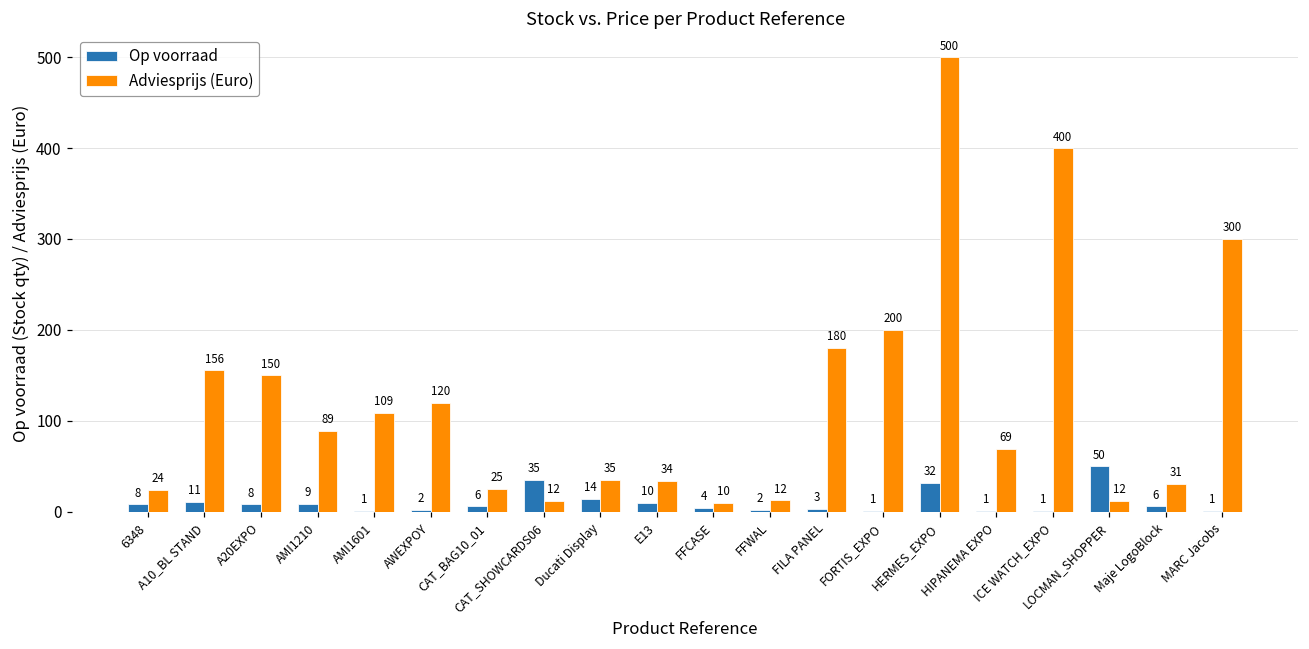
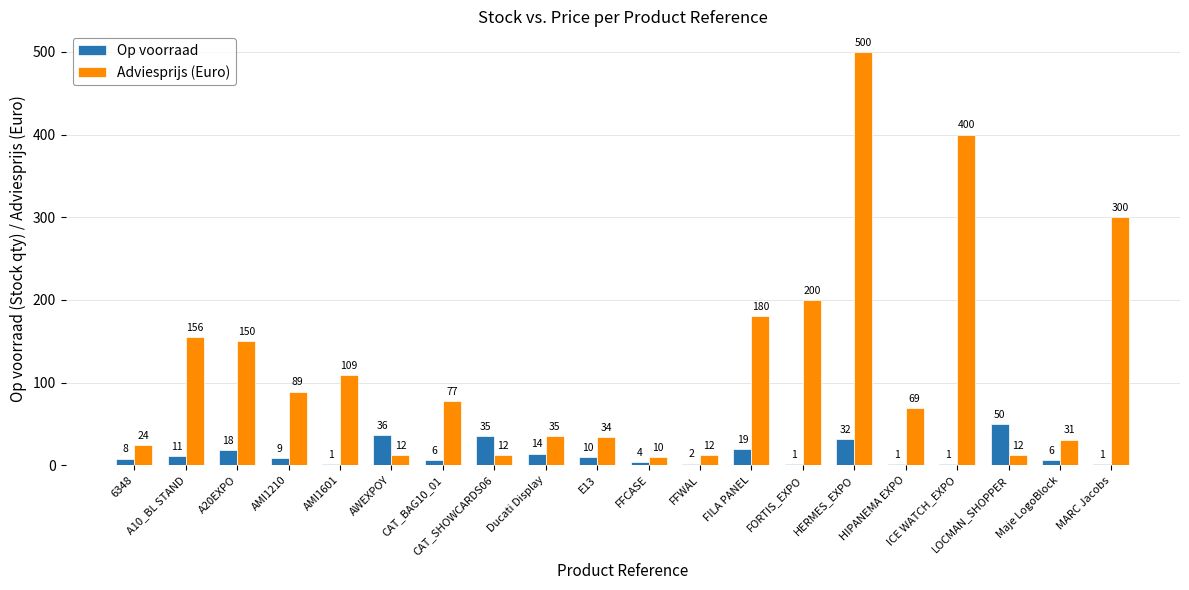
Op voorraad, A20EXPO: 8 -> 18
Op voorraad, AWEXPOY: 2 -> 36
Adviesprijs (Euro), AWEXPOY: 120 -> 12
Adviesprijs (Euro), CAT_BAG10_01: 25 -> 77
Op voorraad, FILA PANEL: 3 -> 19
